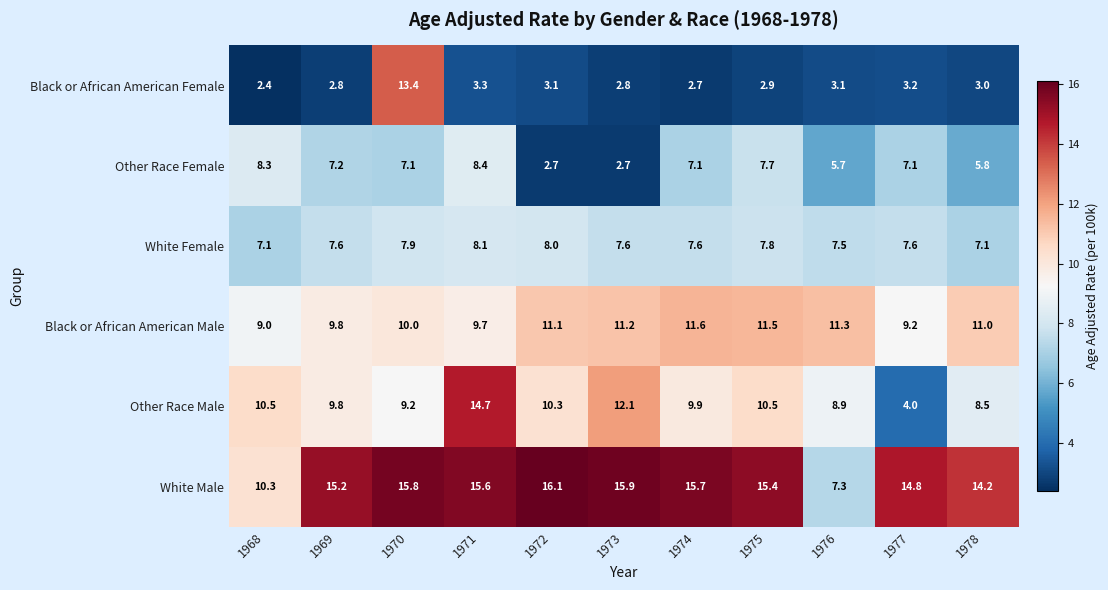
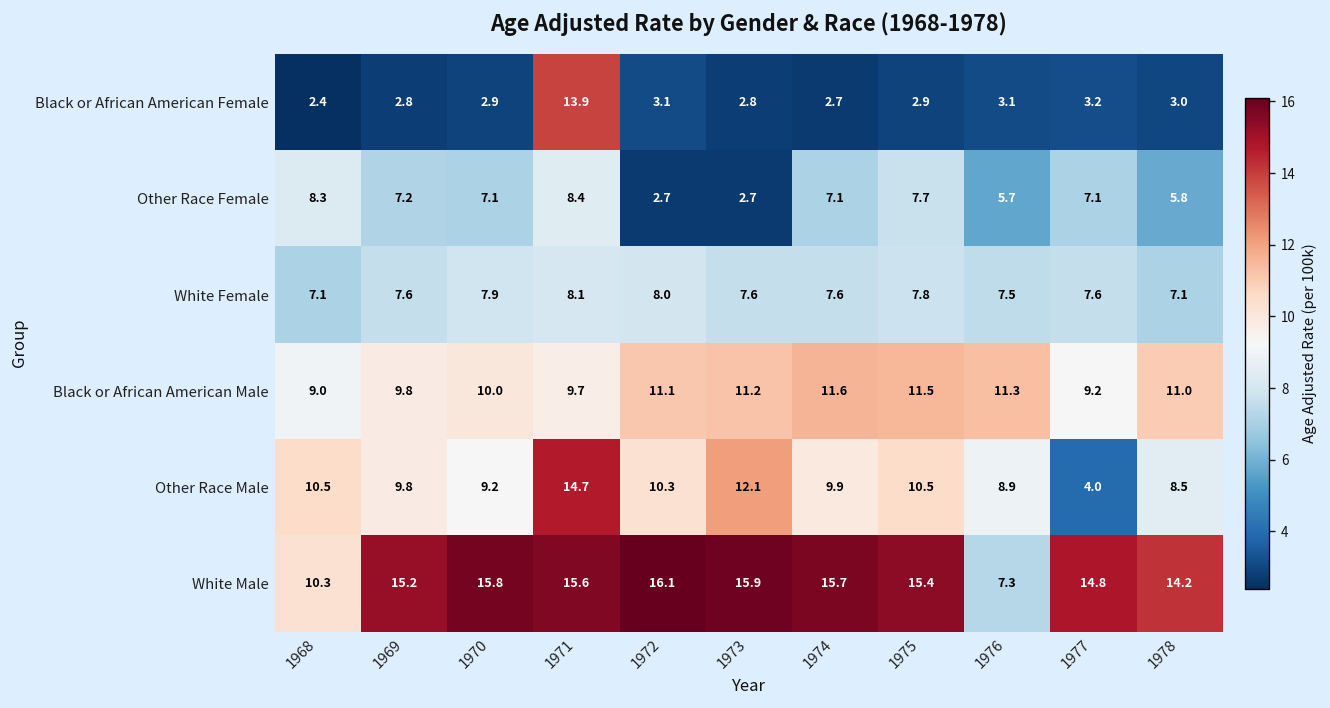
Black or African American Female, 1970: 13.4 -> 2.9
Black or African American Female, 1971: 3.3 -> 13.9
